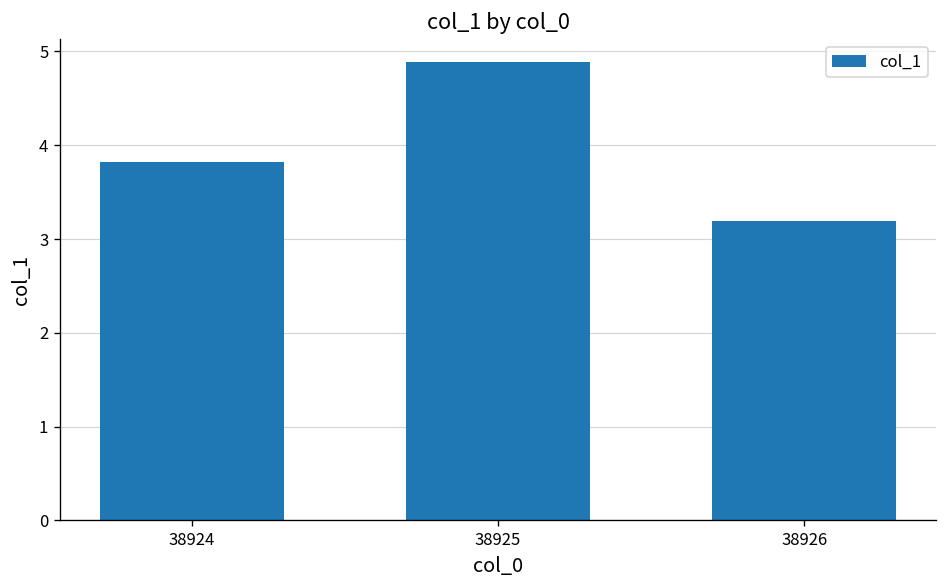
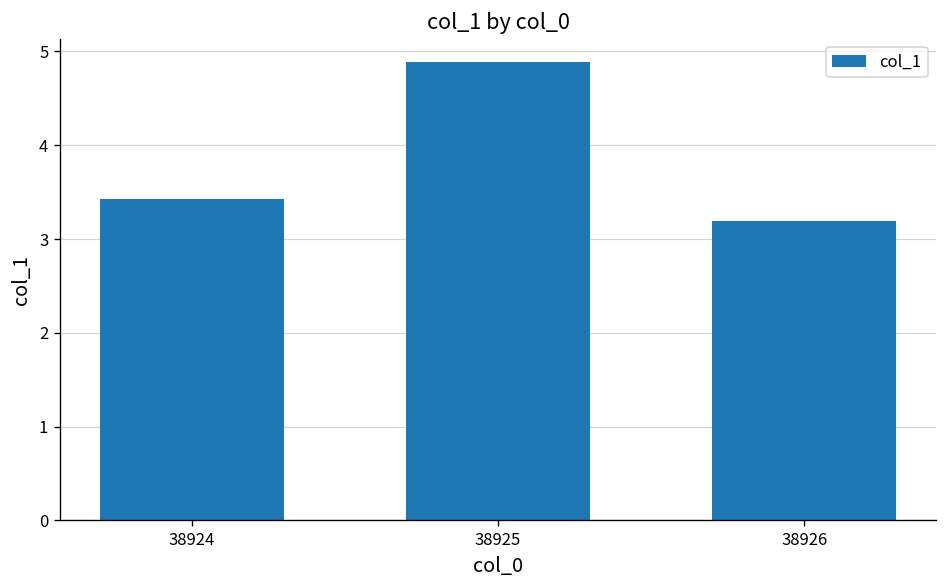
38924: 3.8 -> 3.4
